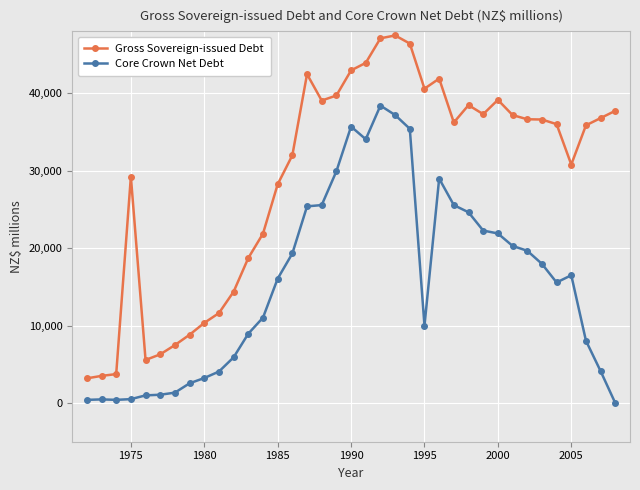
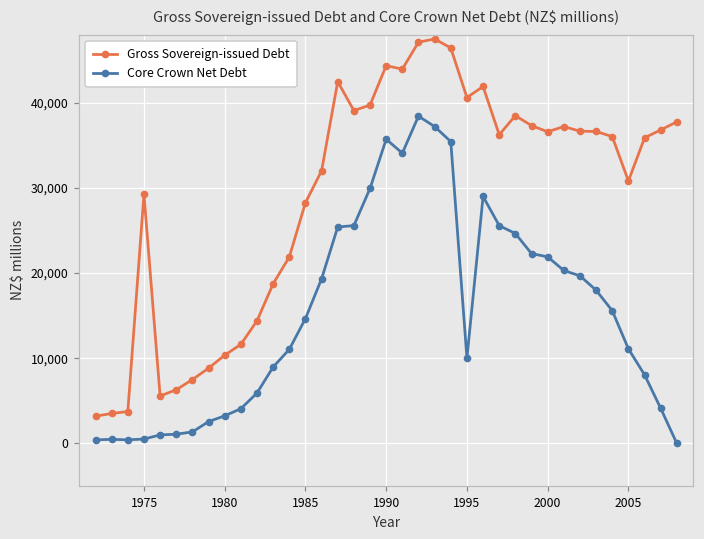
Core Crown Net Debt, 1985: 16,000 -> 15,000
Gross Sovereign-issued Debt, 1990: 43,000 -> 44,000
Gross Sovereign-issued Debt, 2000: 39,000 -> 37,000
Core Crown Net Debt, 2005: 17,000 -> 11,000
